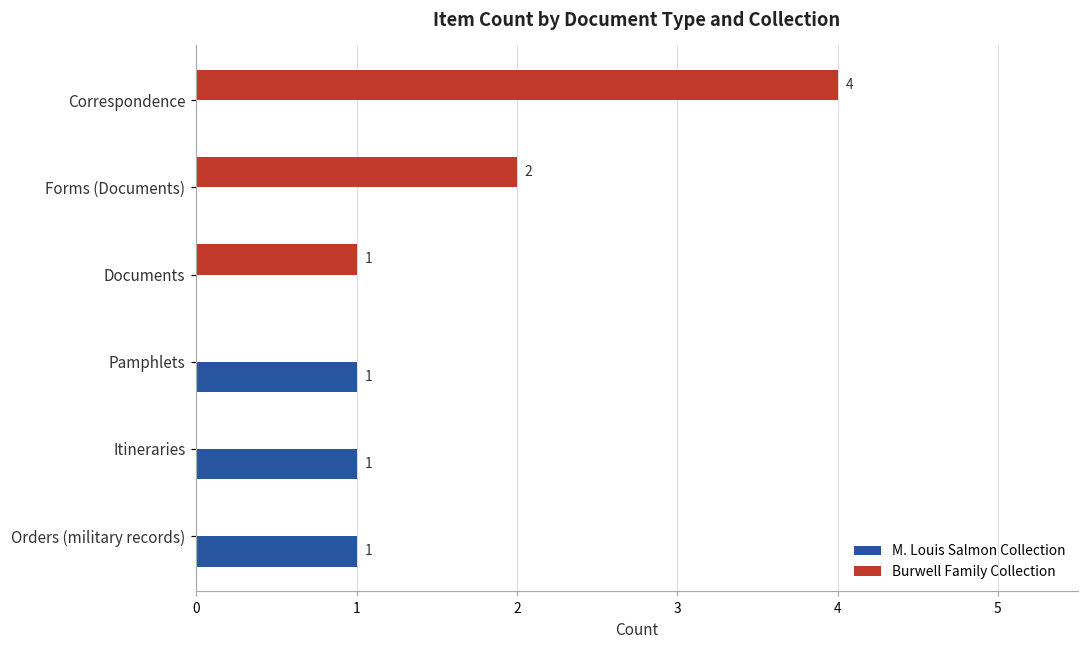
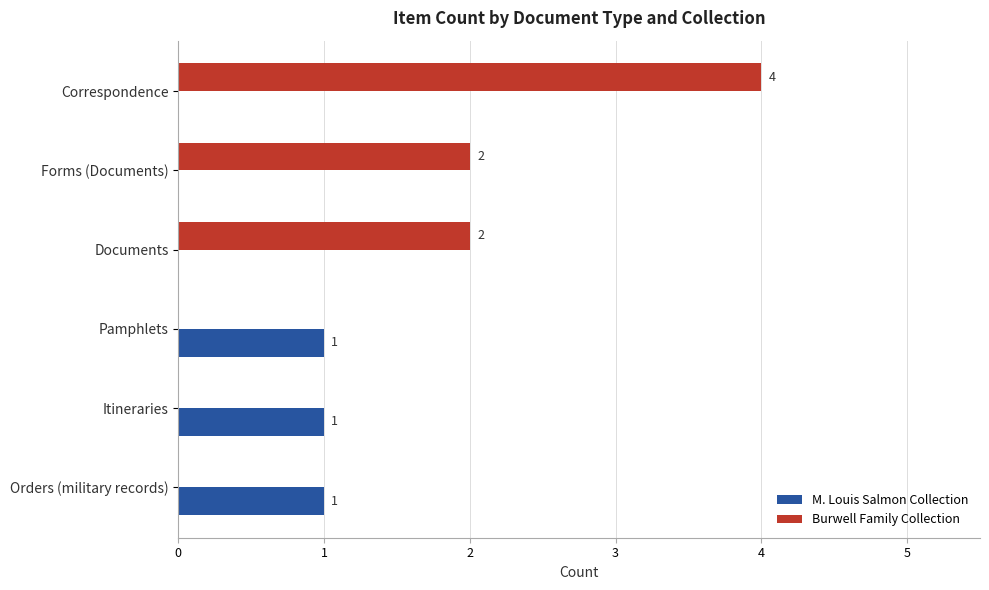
Burwell Family Collection, Documents: 1 -> 2
